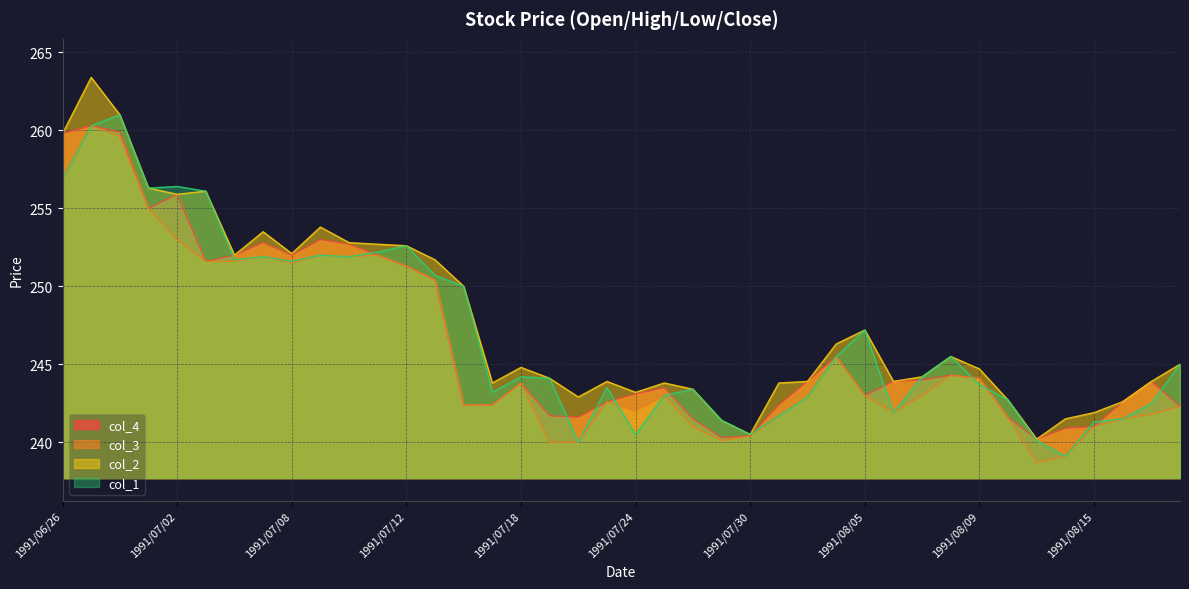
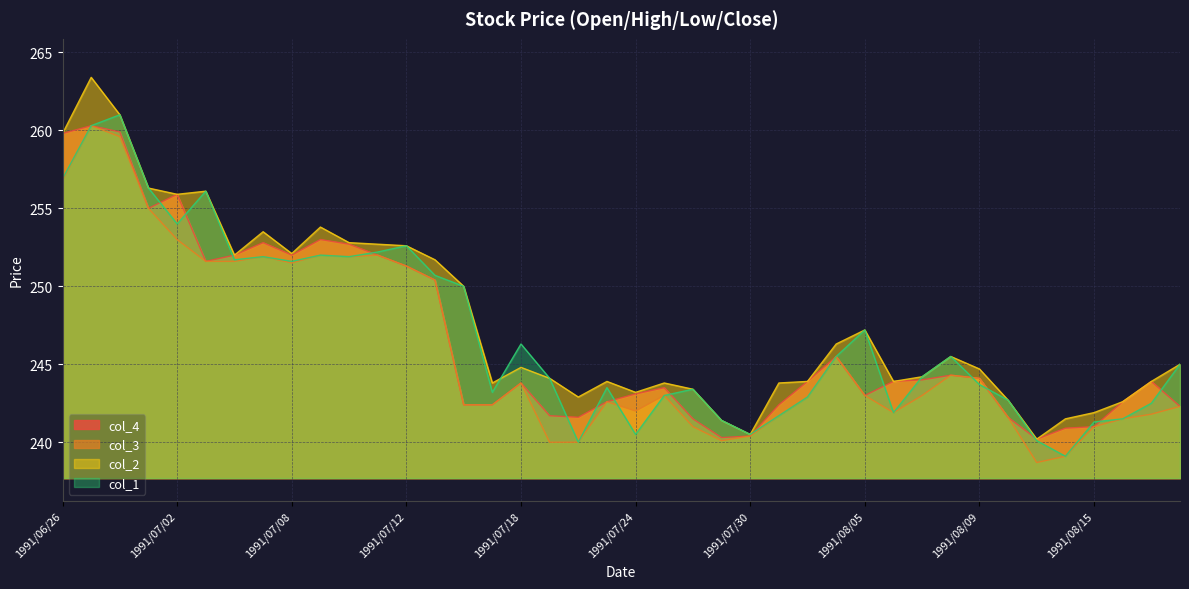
col_1, 1991/07/02: 256.4 -> 254.0
col_1, 1991/07/18: 244.2 -> 246.3
